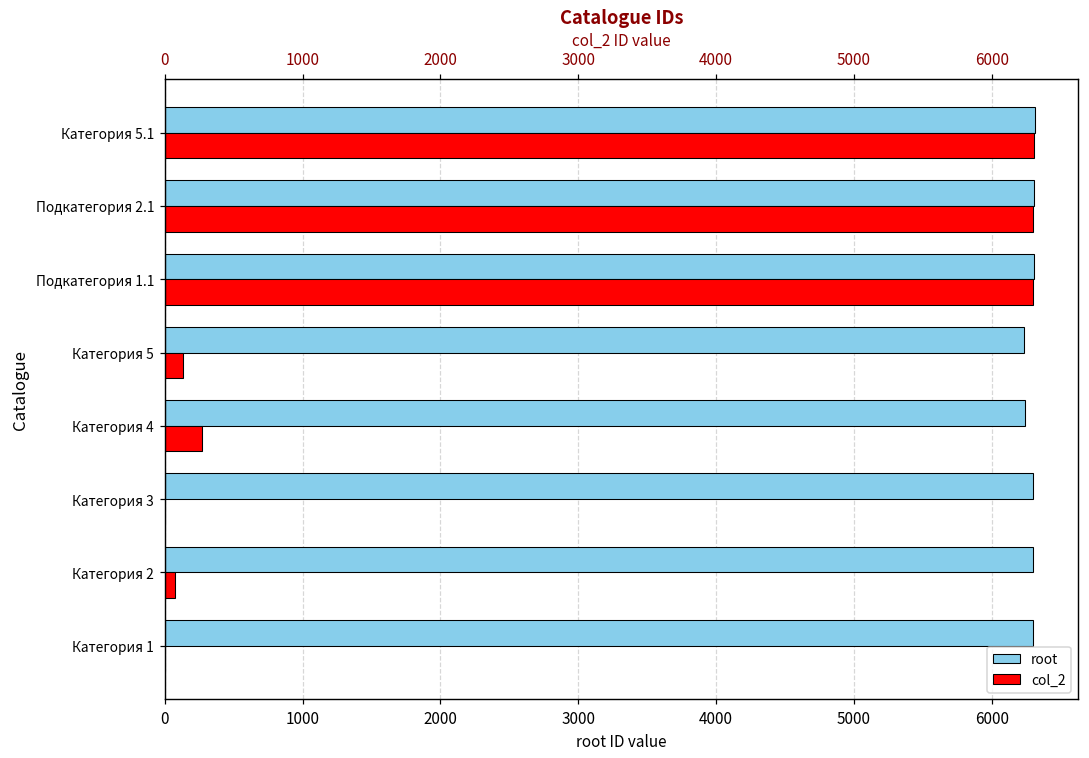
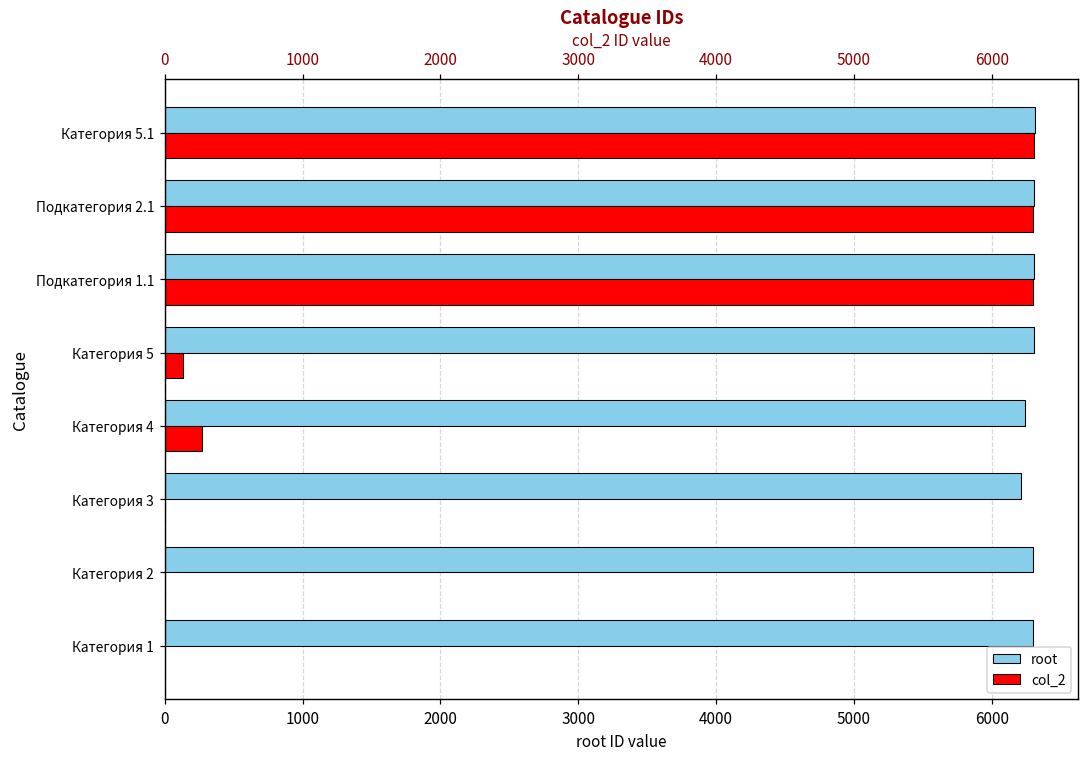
root, Категория 5: 6230 -> 6310
root, Категория 3: 6300 -> 6220
col_2, Категория 2: 70 -> 0
